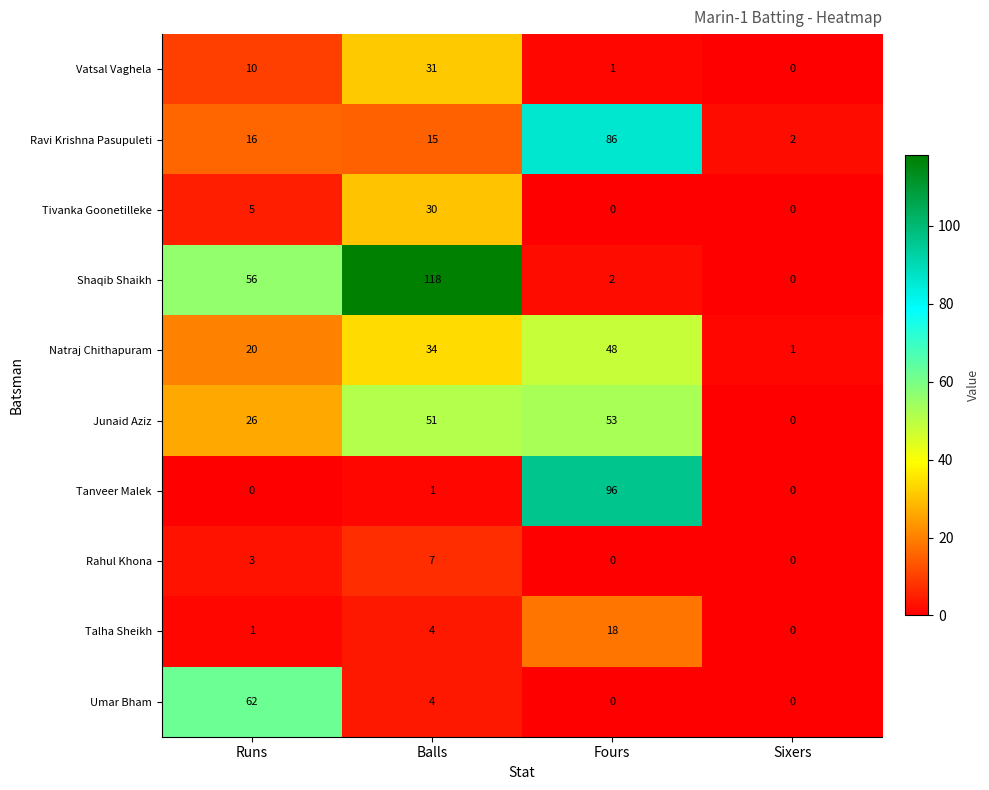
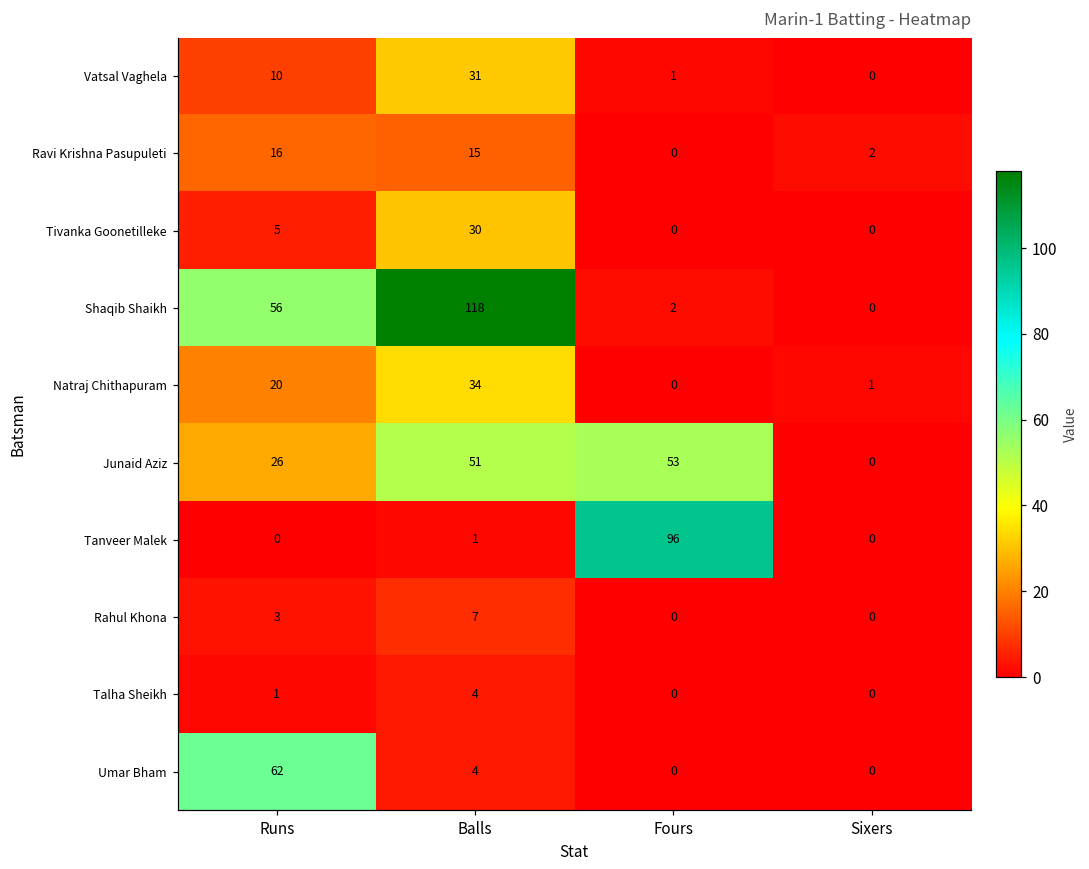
Ravi Krishna Pasupuleti, Fours: 86 -> 0
Natraj Chithapuram, Fours: 48 -> 0
Talha Sheikh, Fours: 18 -> 0
